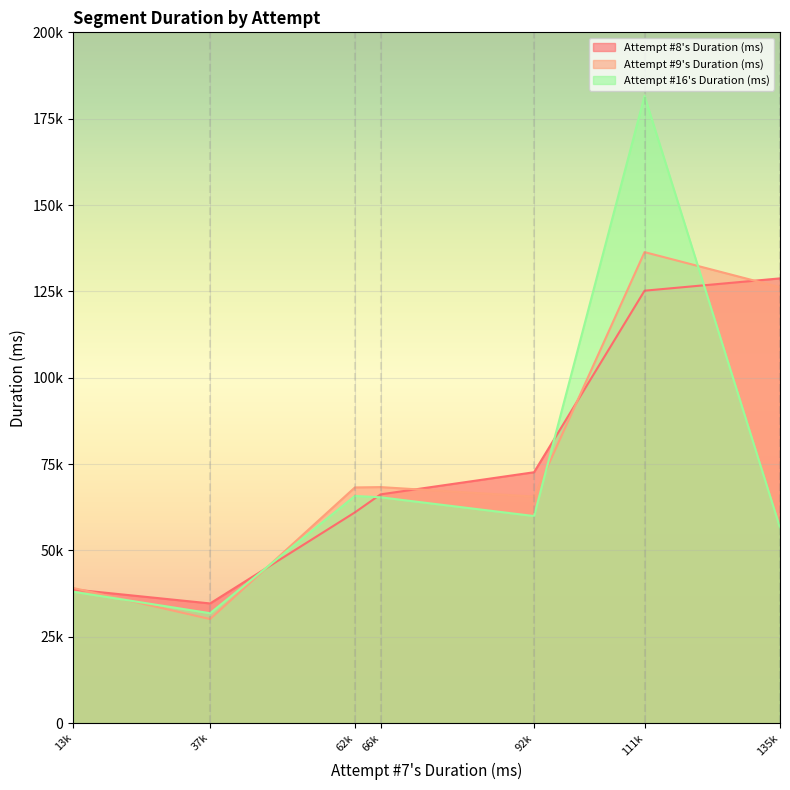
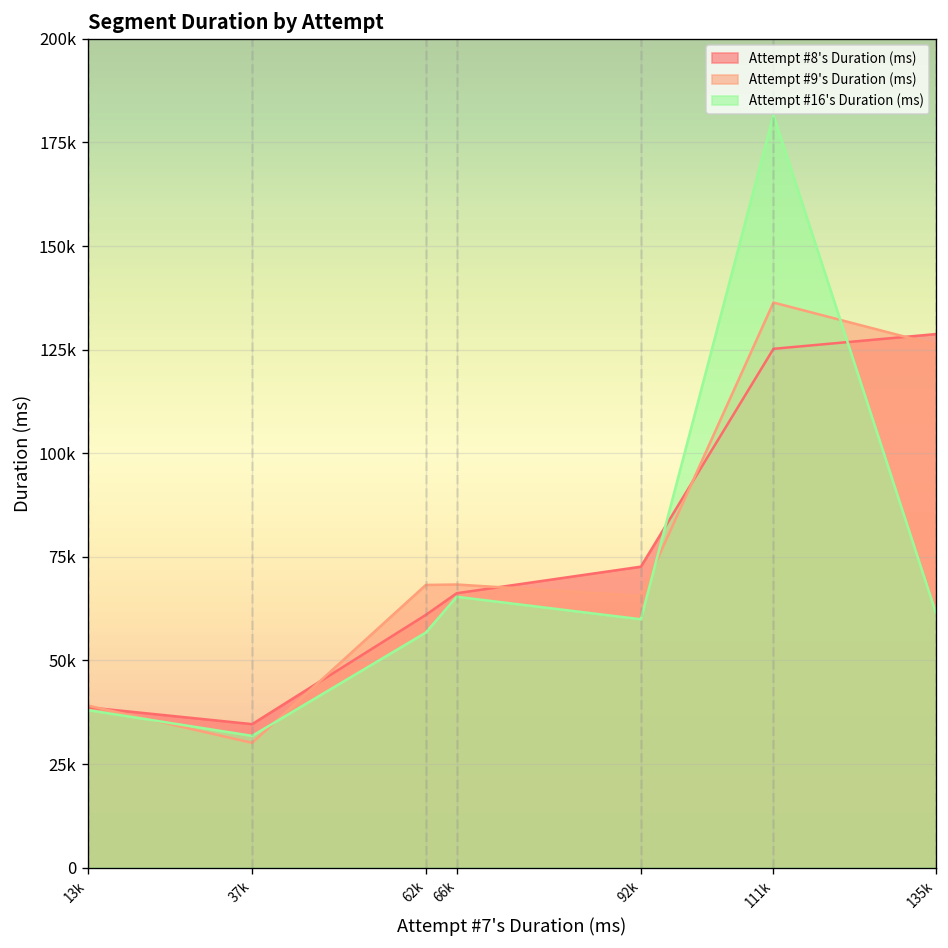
Attempt #16's Duration (ms), 62k: 66000 -> 57000
Attempt #16's Duration (ms), 135k: 57000 -> 61000
